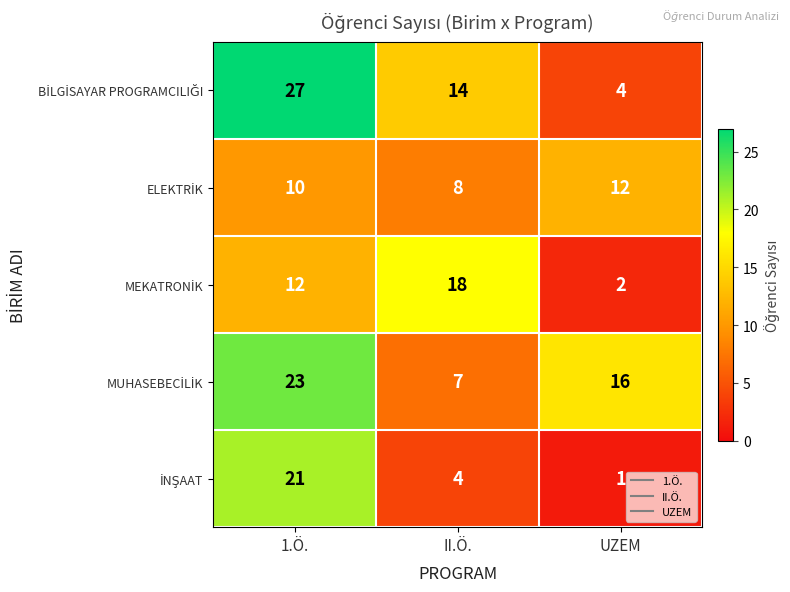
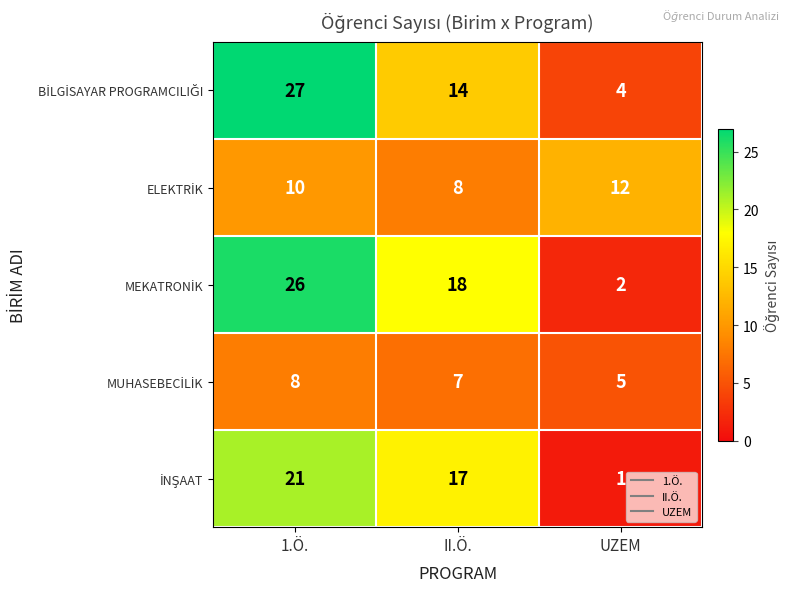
MEKATRONİK, 1.Ö.: 12 -> 26
MUHASEBECİLİK, 1.Ö.: 23 -> 8
MUHASEBECİLİK, UZEM: 16 -> 5
İNŞAAT, II.Ö.: 4 -> 17
